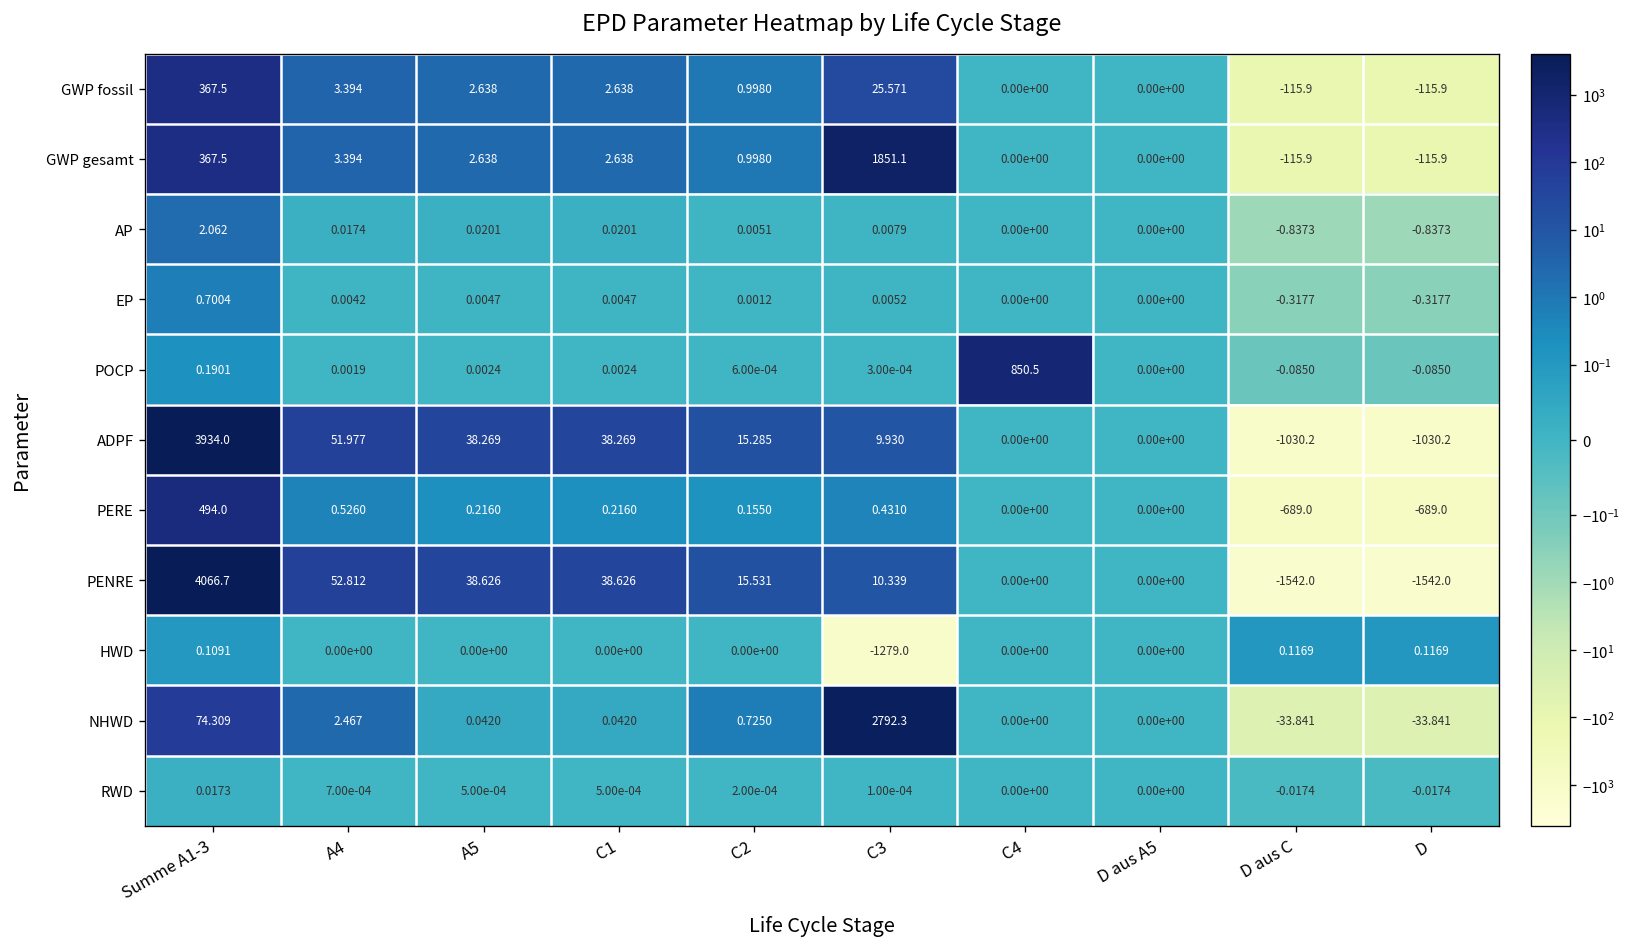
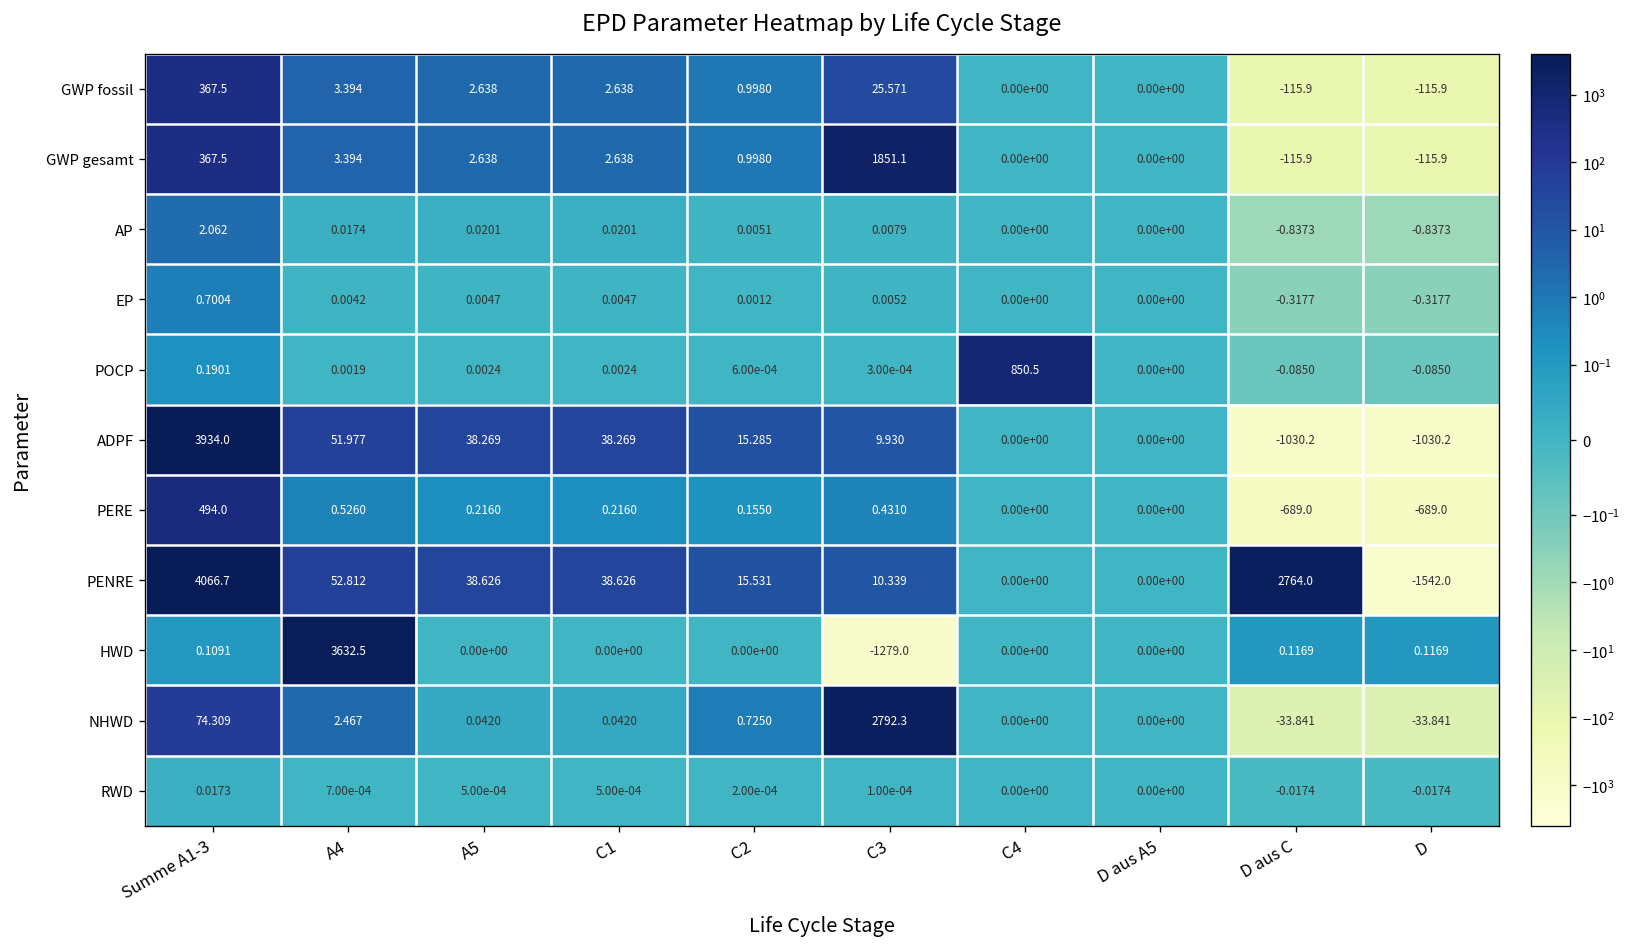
PENRE, D aus C: -1542.0 -> 2764.0
HWD, A4: 0.00e+00 -> 3632.5
